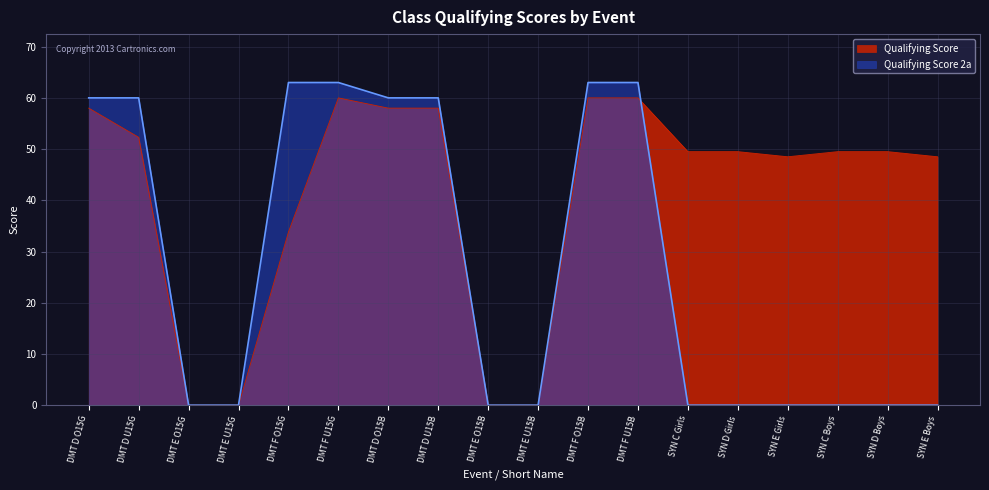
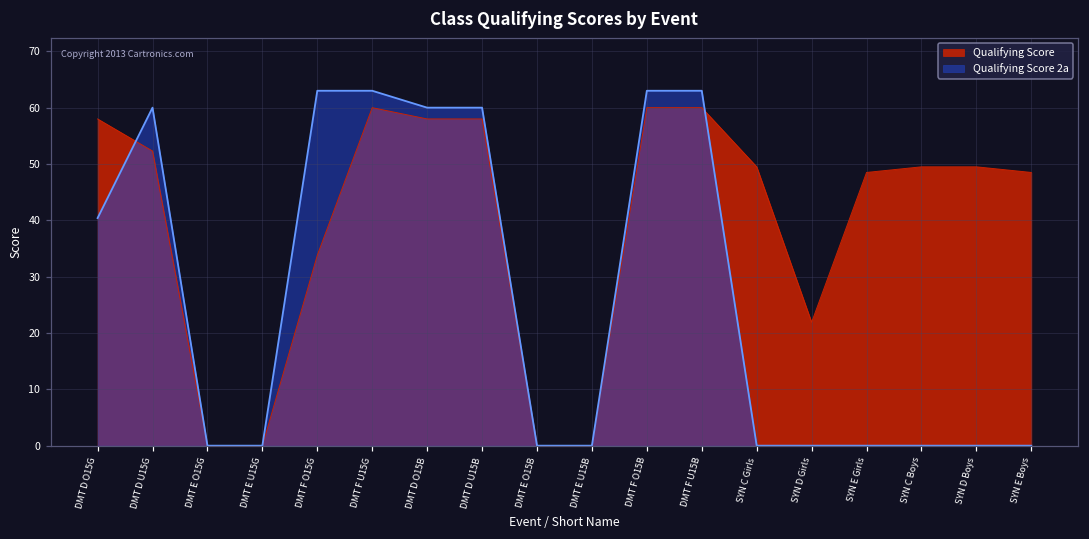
Qualifying Score 2a, DMT D O15G: 60 -> 40
Qualifying Score, SYN D Girls: 50 -> 22
